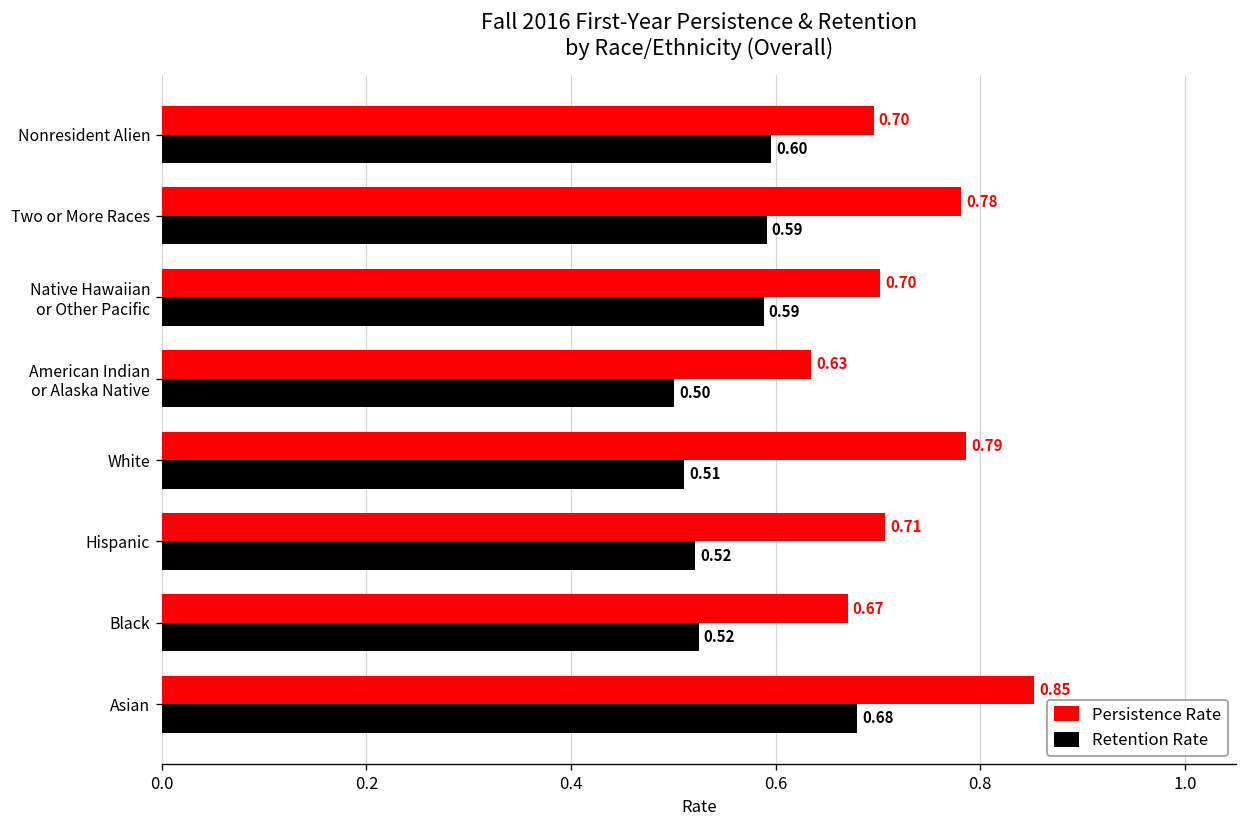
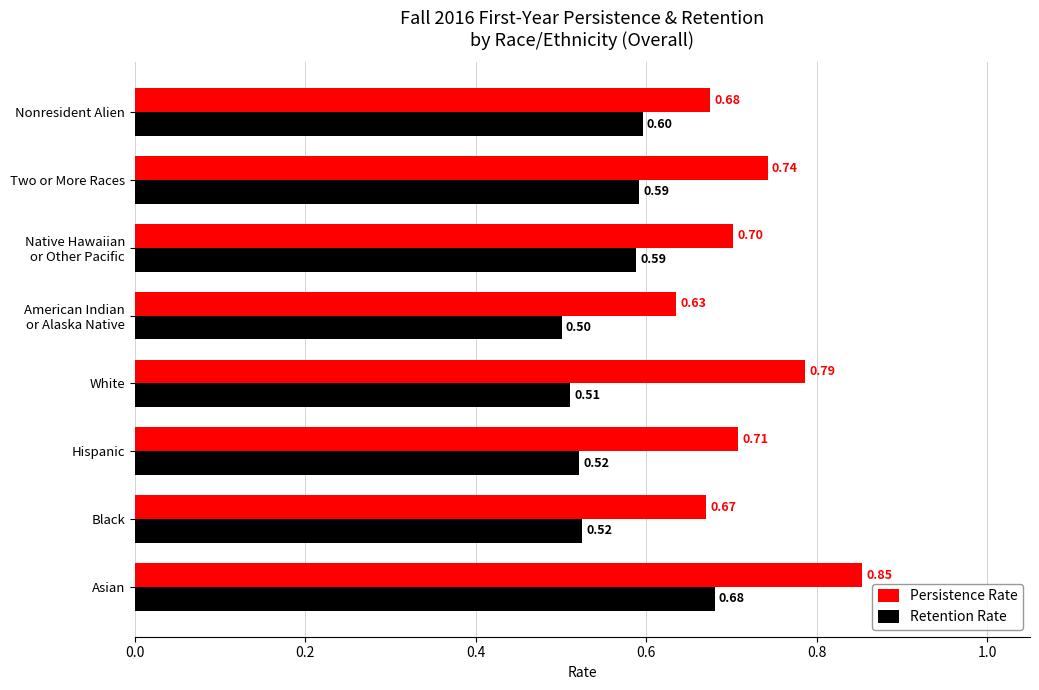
Persistence Rate, Nonresident Alien: 0.70 -> 0.68
Persistence Rate, Two or More Races: 0.78 -> 0.74
